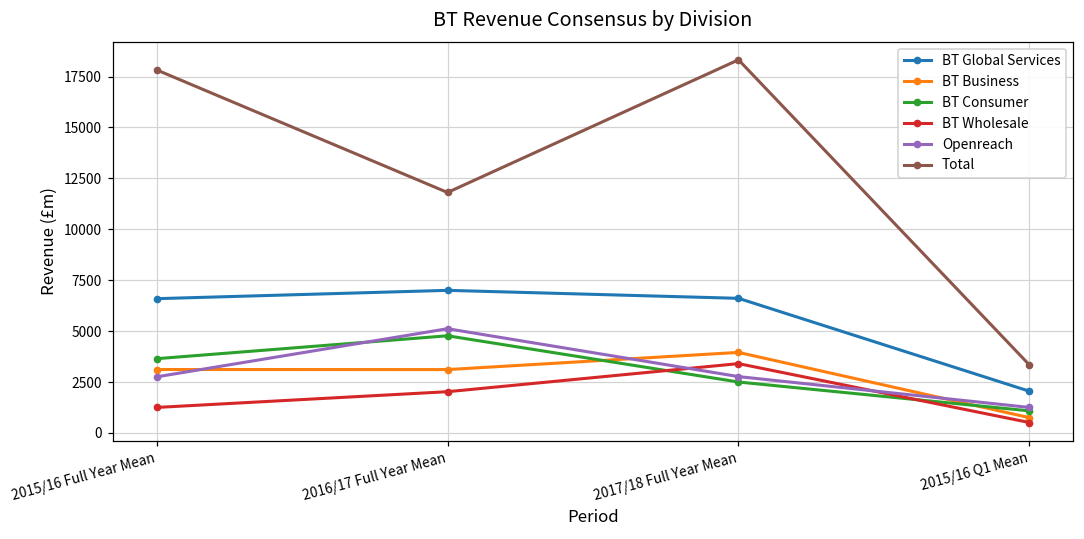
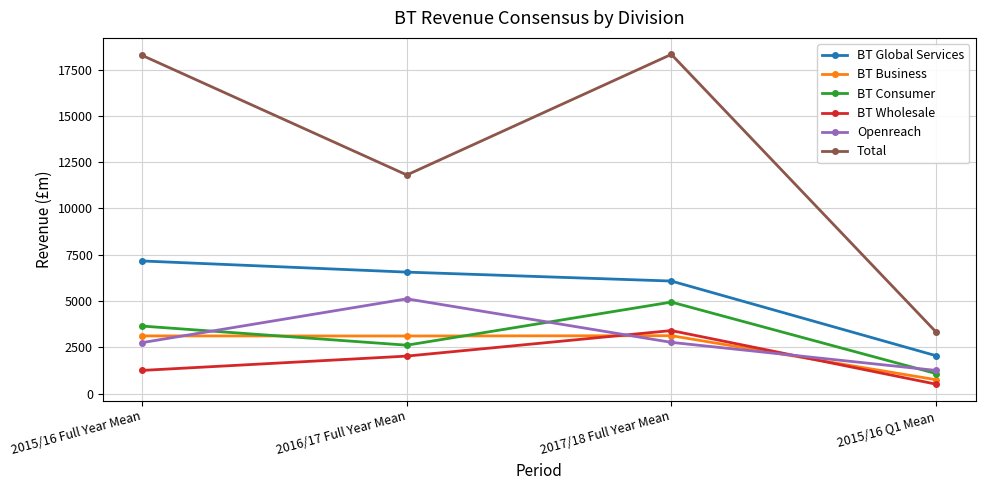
BT Global Services, 2015/16 Full Year Mean: 6600 -> 7200
Total, 2015/16 Full Year Mean: 17800 -> 18300
BT Global Services, 2016/17 Full Year Mean: 7000 -> 6600
BT Consumer, 2016/17 Full Year Mean: 4800 -> 2600
BT Global Services, 2017/18 Full Year Mean: 6600 -> 6100
BT Business, 2017/18 Full Year Mean: 4000 -> 3100
BT Consumer, 2017/18 Full Year Mean: 2500 -> 4900
